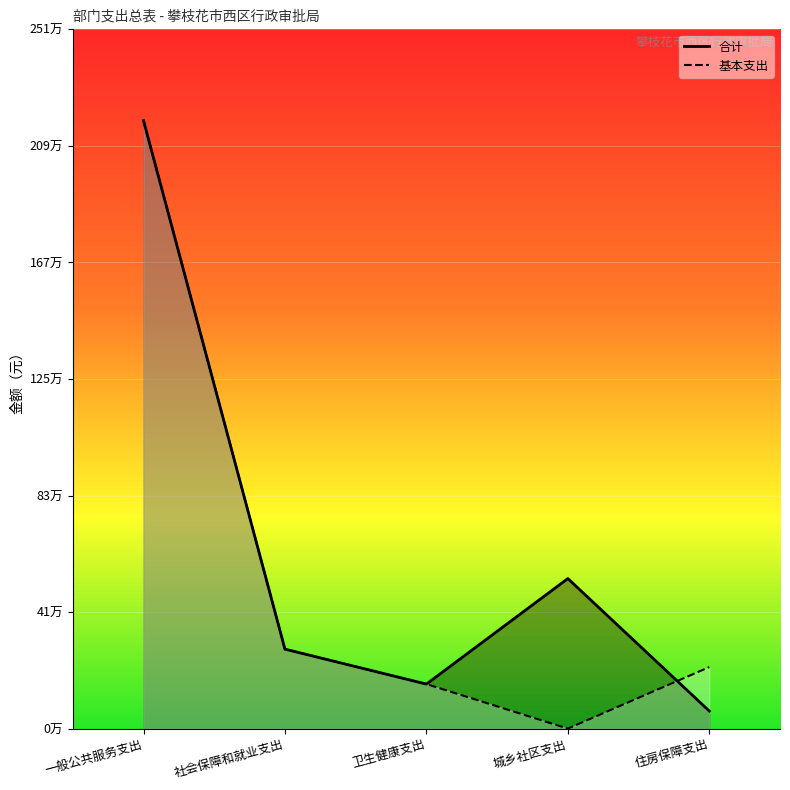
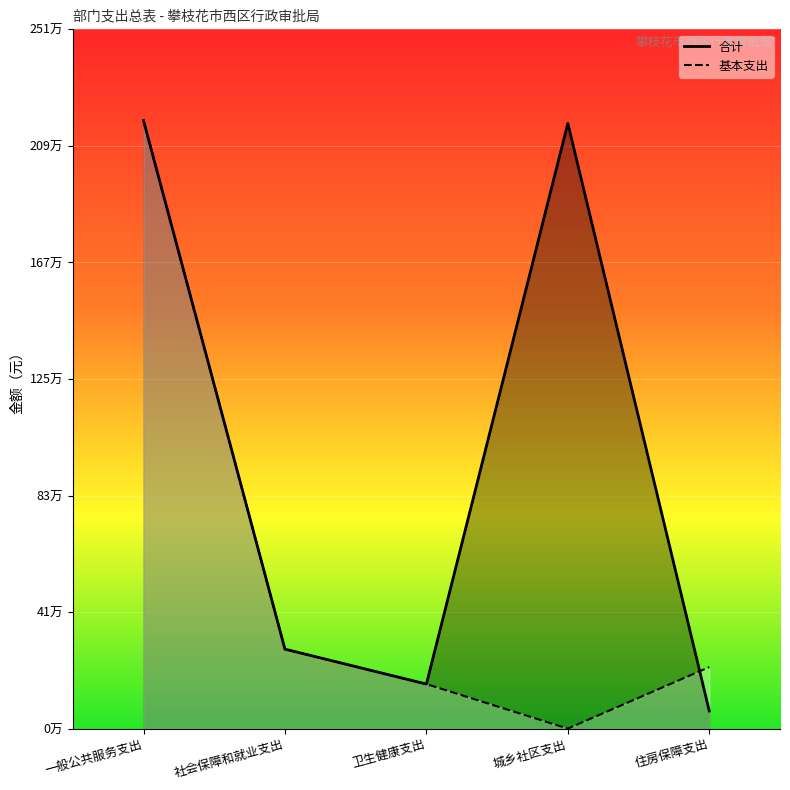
合计, 城乡社区支出: 54万 -> 217万
